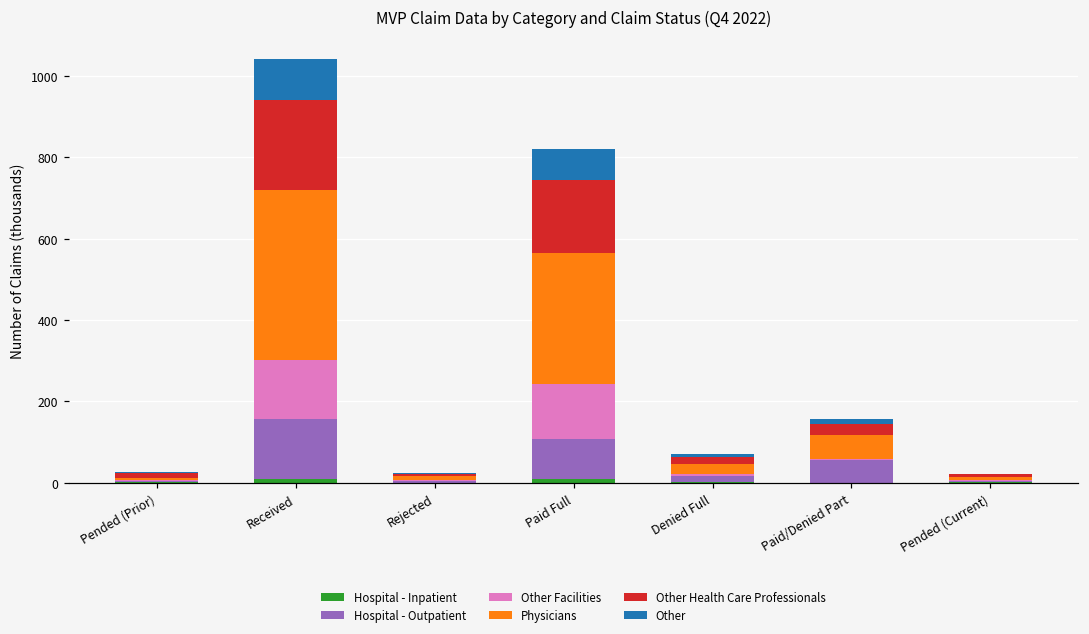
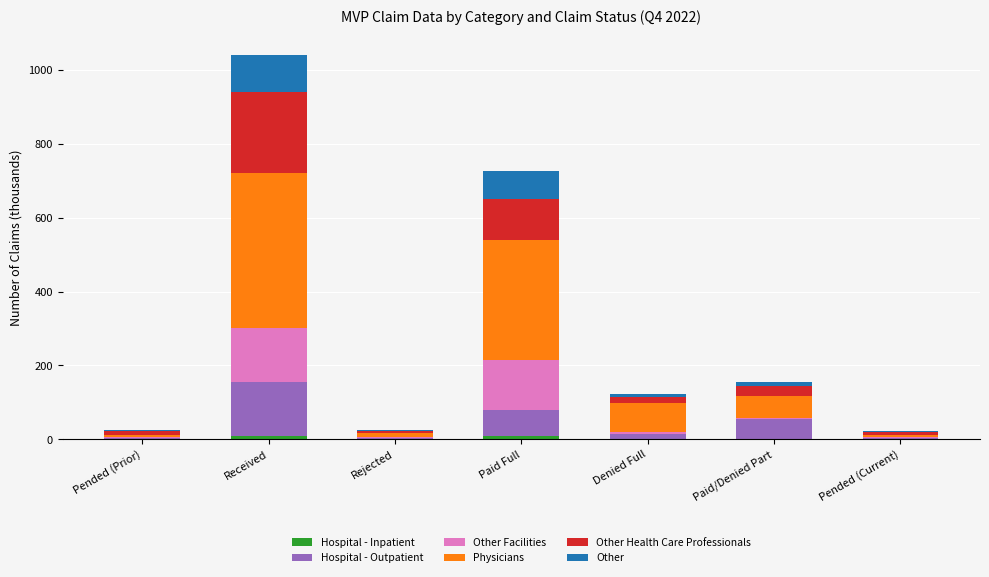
Hospital - Outpatient, Paid Full: 100 -> 70
Other Health Care Professionals, Paid Full: 180 -> 110
Physicians, Denied Full: 30 -> 80
